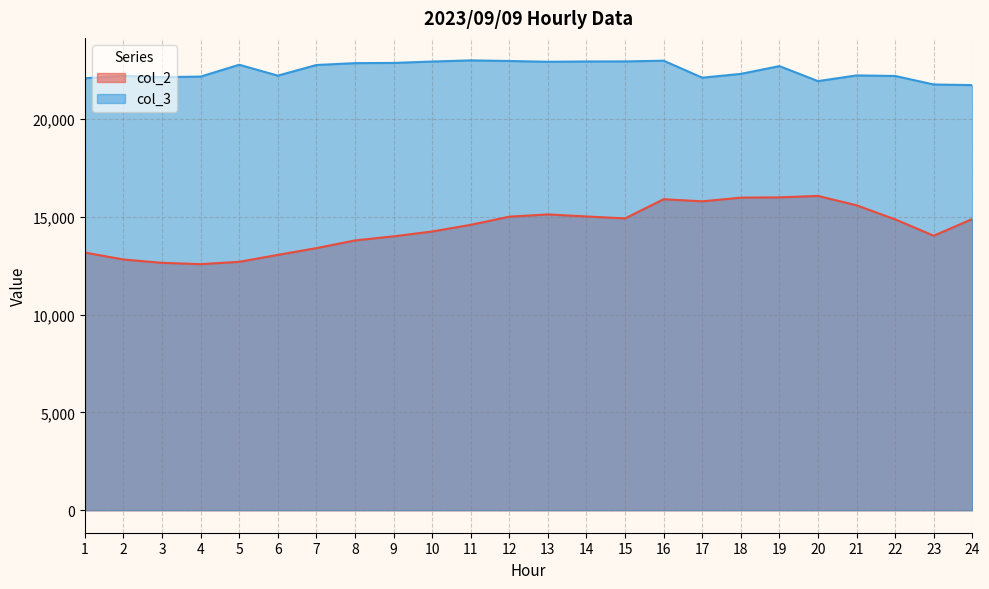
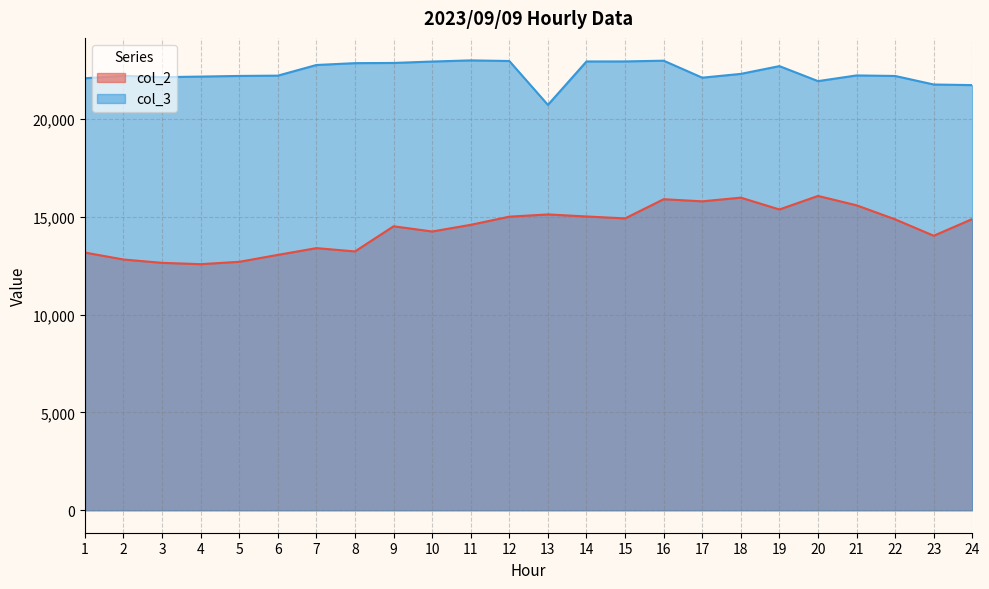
col_3, 5: 22,800 -> 22,200
col_2, 8: 13,800 -> 13,200
col_2, 9: 14,000 -> 14,500
col_3, 13: 22,900 -> 20,700
col_2, 19: 16,000 -> 15,400
